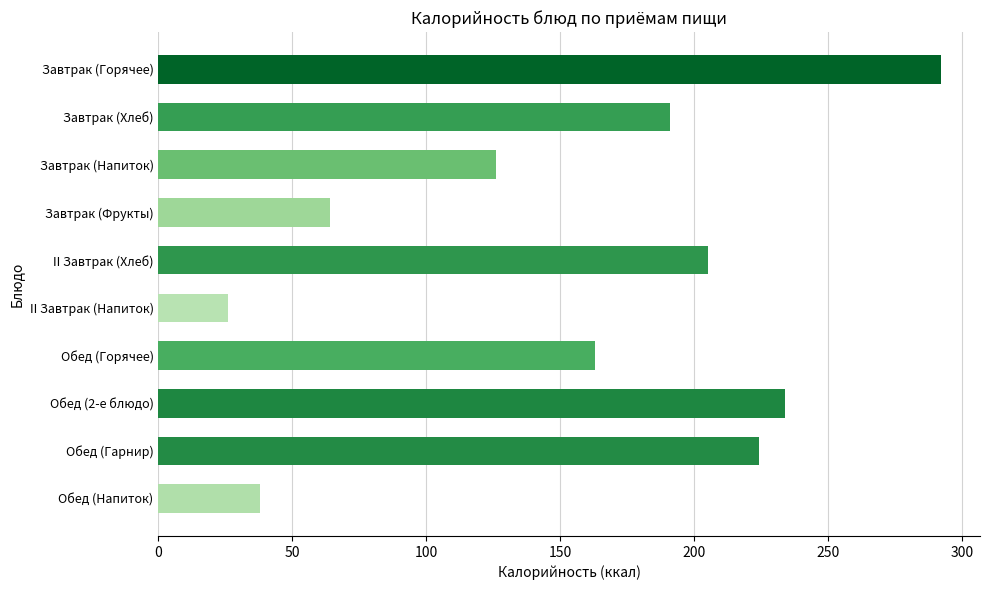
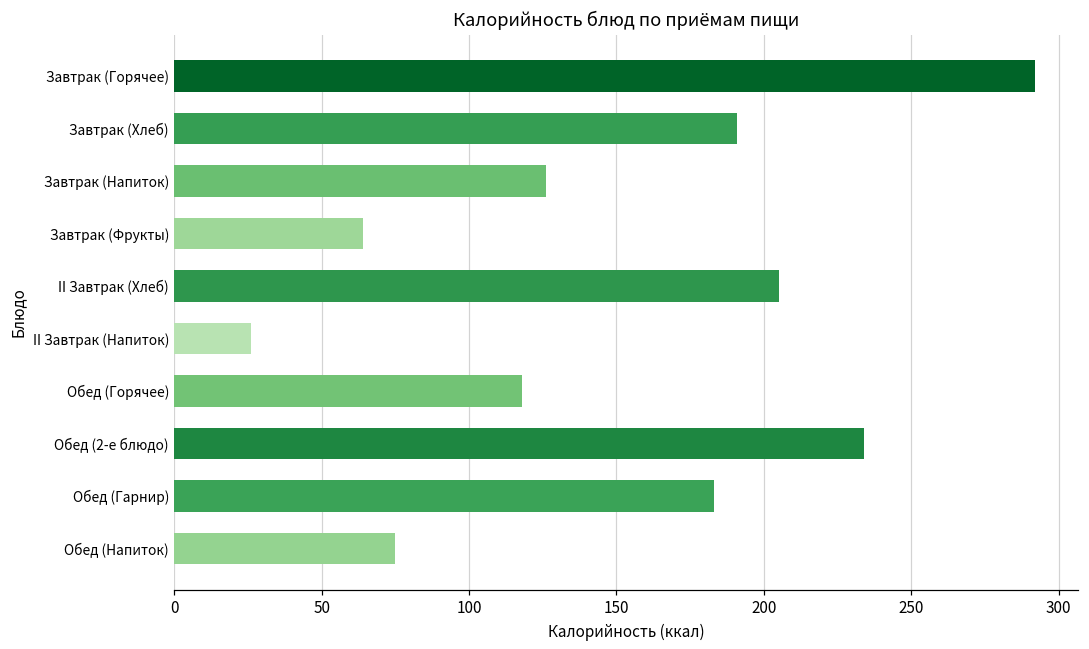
Обед (Горячее): 163 -> 118
Обед (Гарнир): 224 -> 183
Обед (Напиток): 38 -> 75
